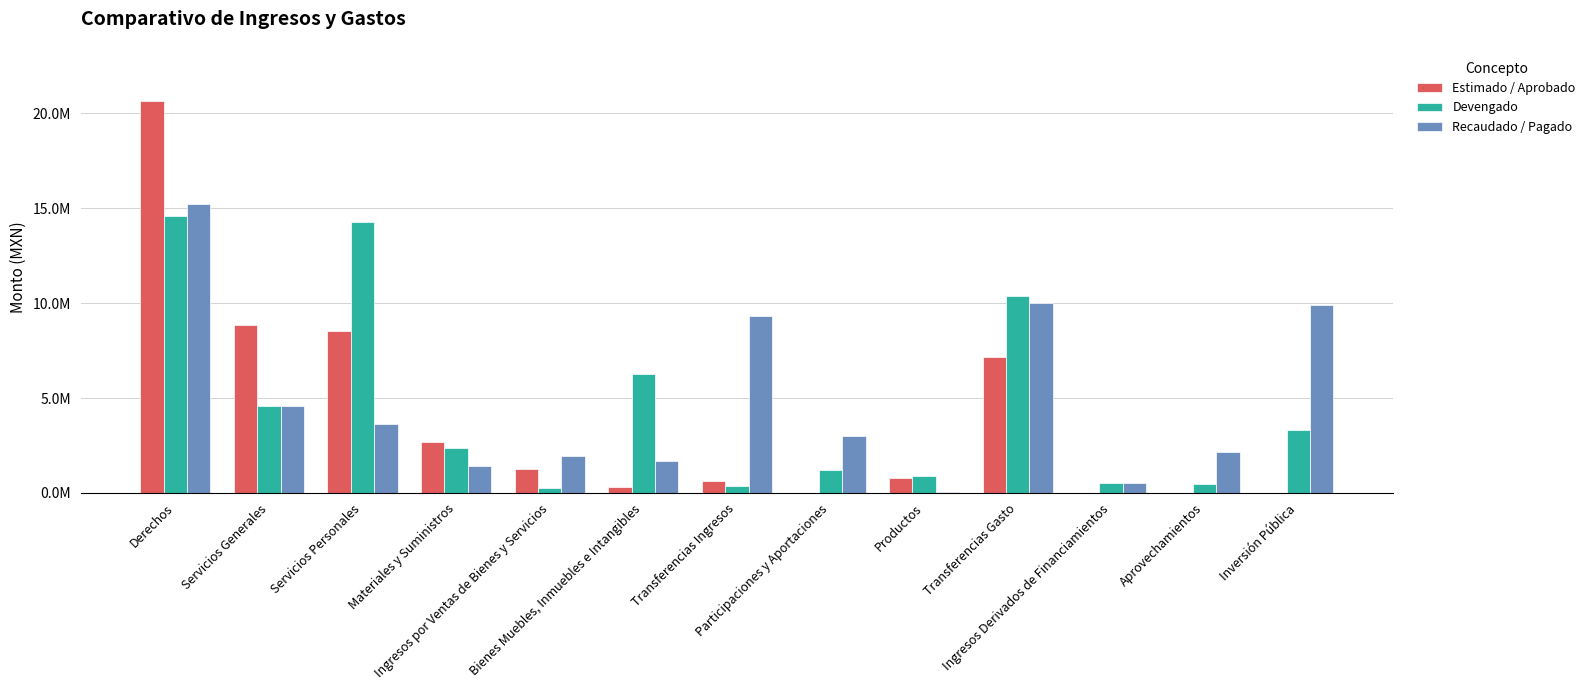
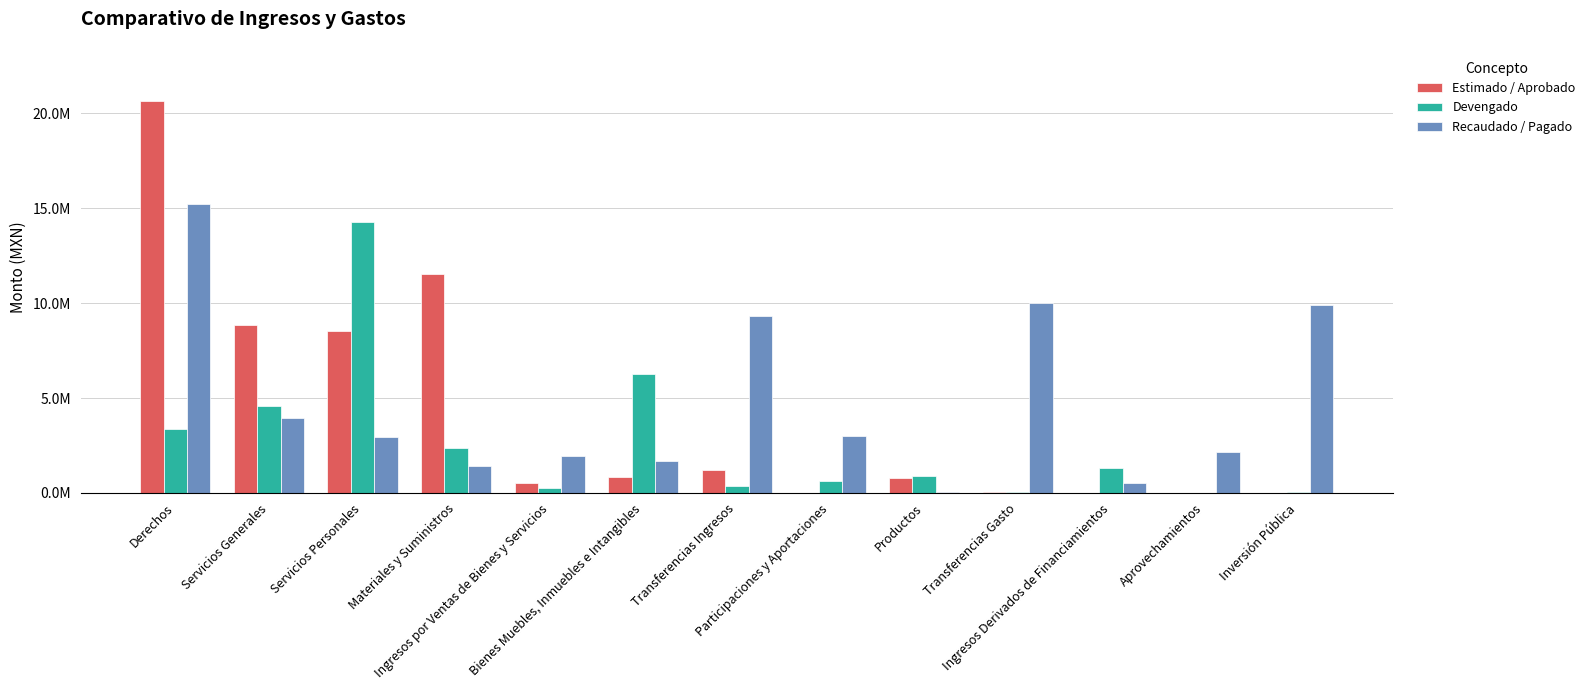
Devengado, Derechos: 14600000 -> 3400000
Recaudado / Pagado, Servicios Generales: 4600000 -> 4000000
Recaudado / Pagado, Servicios Personales: 3600000 -> 2900000
Estimado / Aprobado, Materiales y Suministros: 2700000 -> 11600000
Estimado / Aprobado, Ingresos por Ventas de Bienes y Servicios: 1300000 -> 500000
Estimado / Aprobado, Bienes Muebles, Inmuebles e Intangibles: 300000 -> 900000
Estimado / Aprobado, Transferencias Ingresos: 600000 -> 1200000
Devengado, Participaciones y Aportaciones: 1200000 -> 600000
Estimado / Aprobado, Transferencias Gasto: 7100000 -> 0
Devengado, Transferencias Gasto: 10400000 -> 0
Devengado, Ingresos Derivados de Financiamientos: 500000 -> 1300000
Devengado, Aprovechamientos: 500000 -> 0
Devengado, Inversión Pública: 3300000 -> 100000
